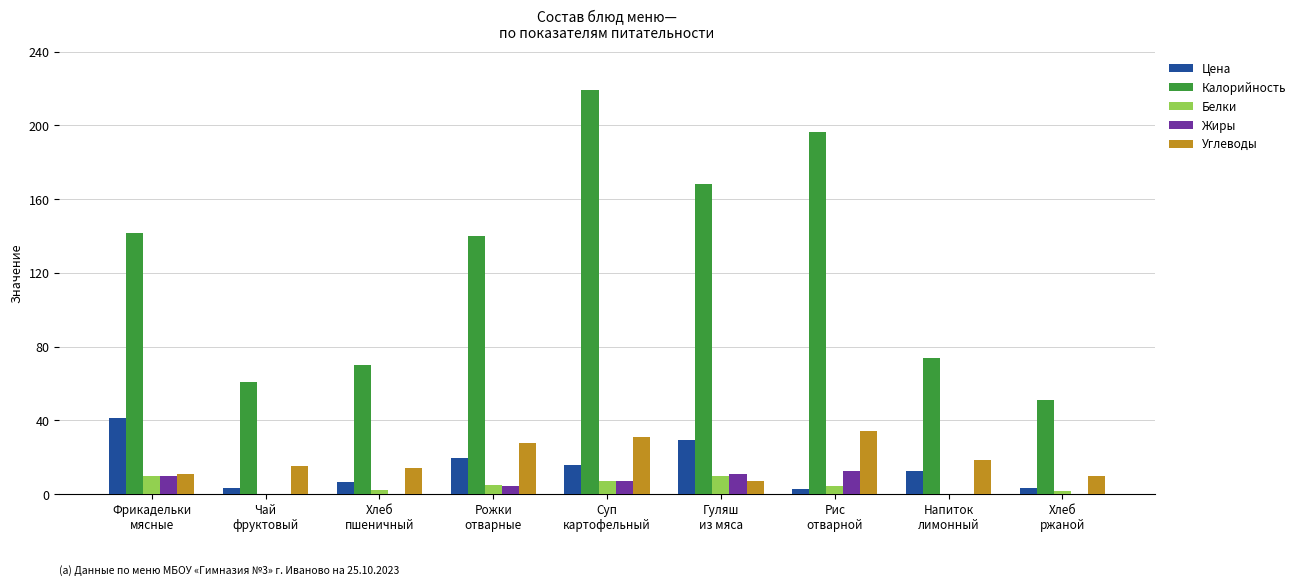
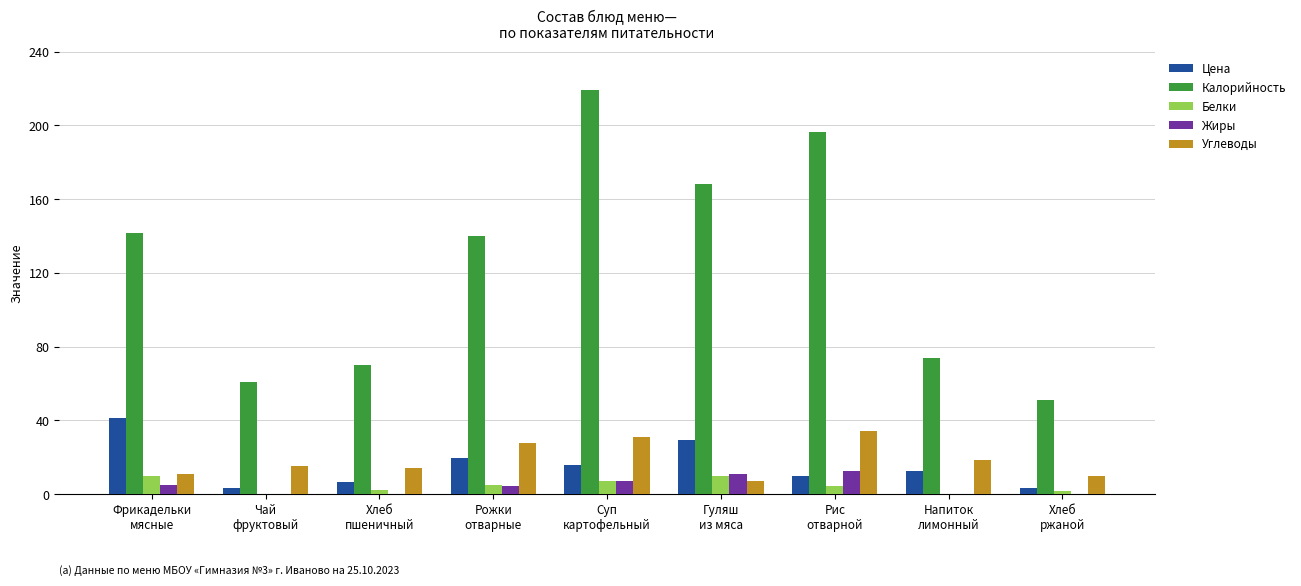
Жиры, Фрикадельки мясные: 10 -> 5
Цена, Рис отварной: 3 -> 10
